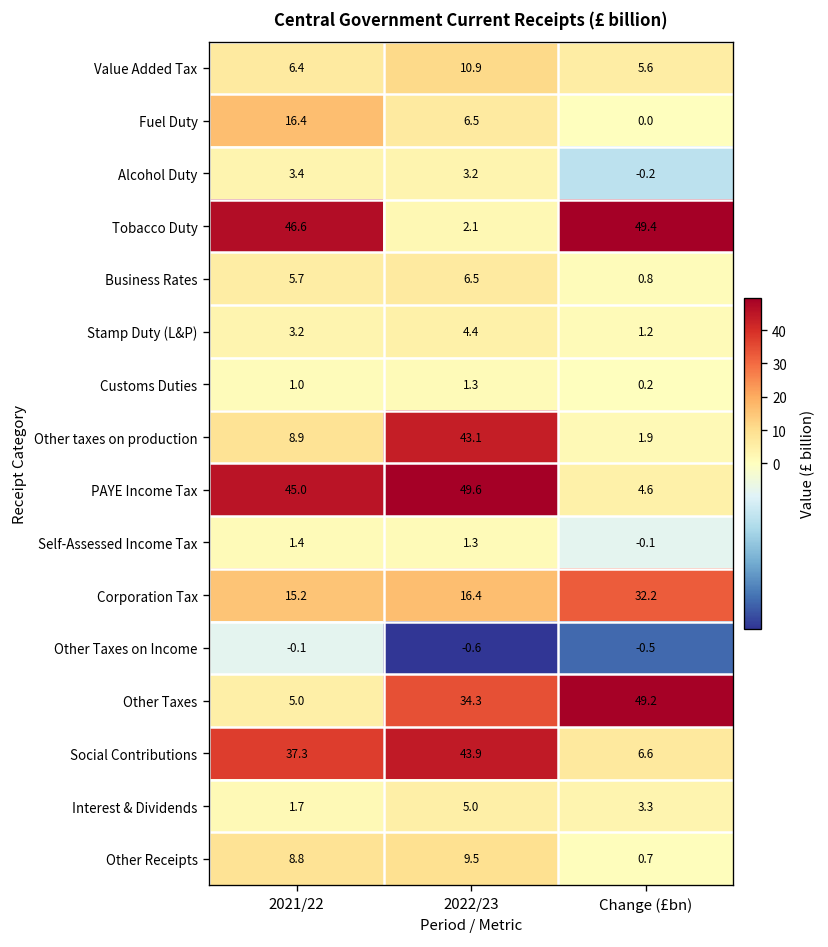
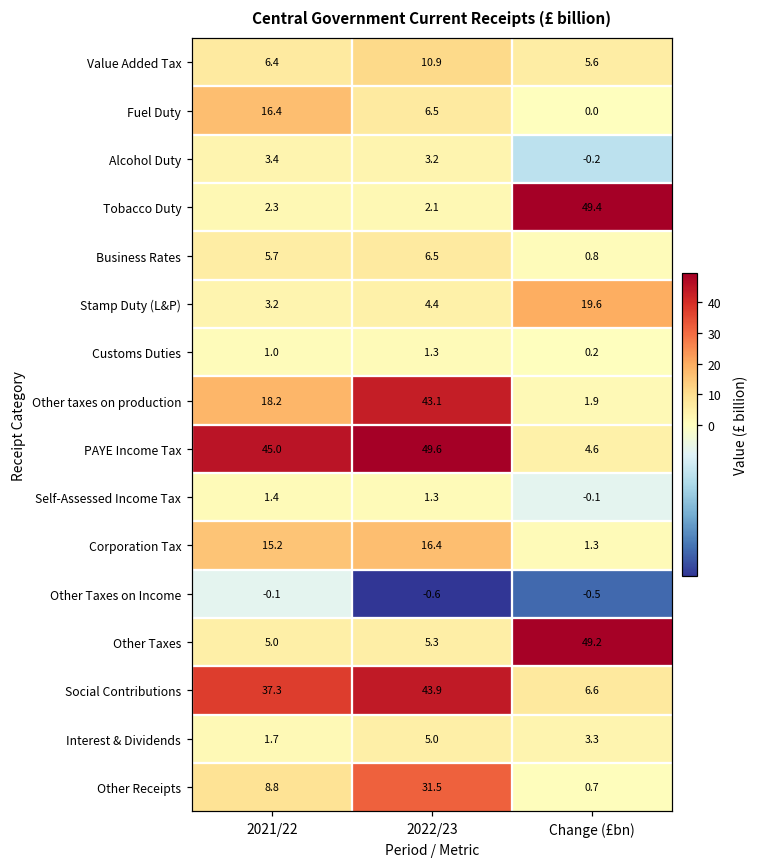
Tobacco Duty, 2021/22: 46.6 -> 2.3
Stamp Duty (L&P), Change (£bn): 1.2 -> 19.6
Other taxes on production, 2021/22: 8.9 -> 18.2
Corporation Tax, Change (£bn): 32.2 -> 1.3
Other Taxes, 2022/23: 34.3 -> 5.3
Other Receipts, 2022/23: 9.5 -> 31.5
